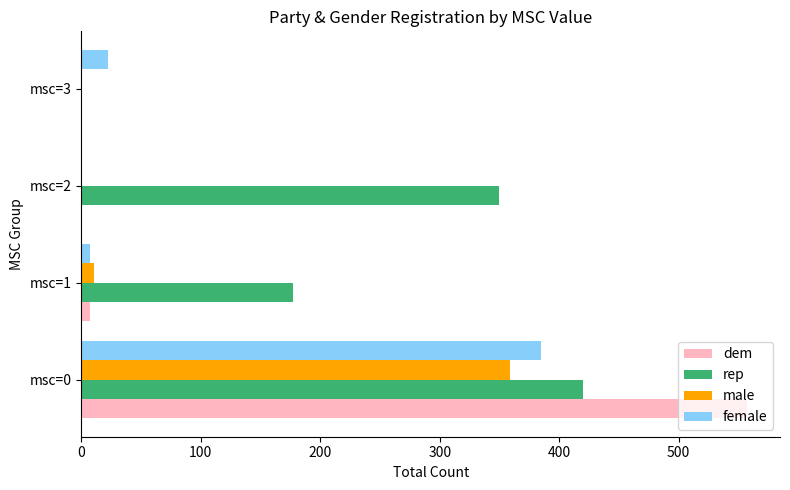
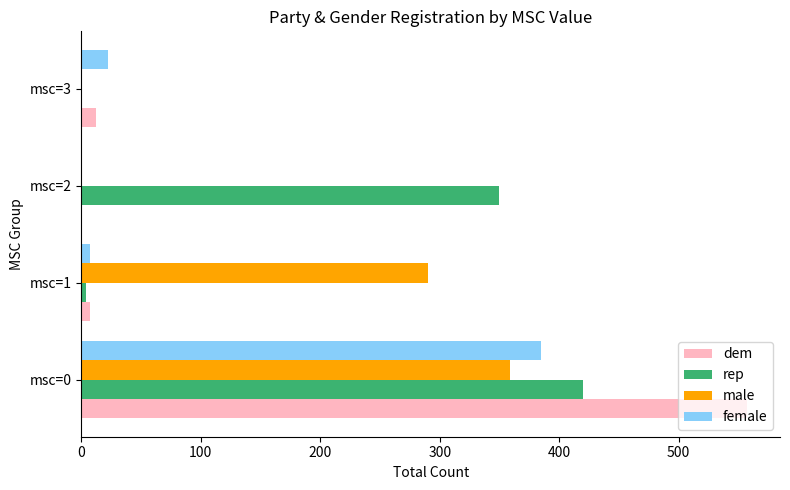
dem, msc=3: 0 -> 12
male, msc=1: 11 -> 290
rep, msc=1: 177 -> 4
